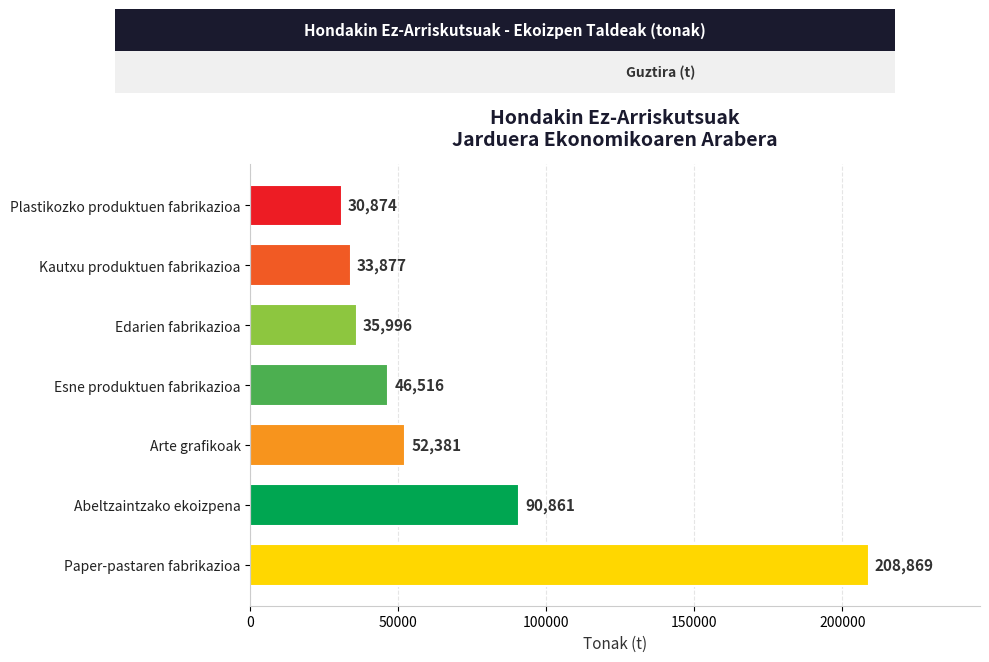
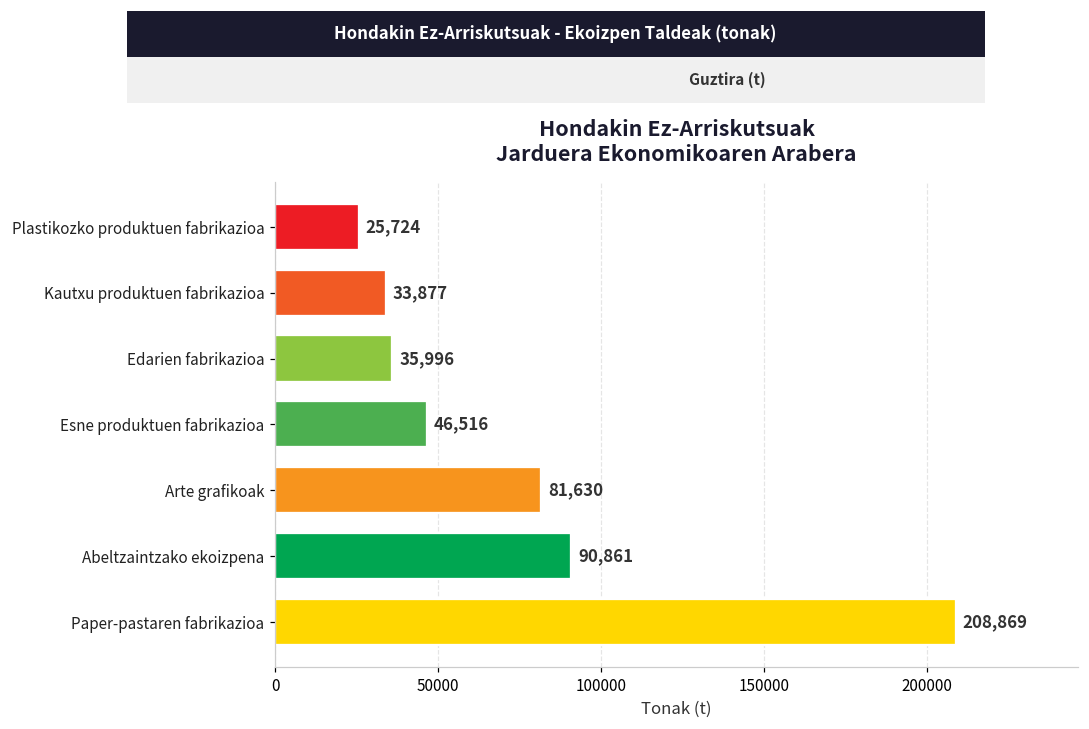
Plastikozko produktuen fabrikazioa: 30,874 -> 25,724
Arte grafikoak: 52,381 -> 81,630
